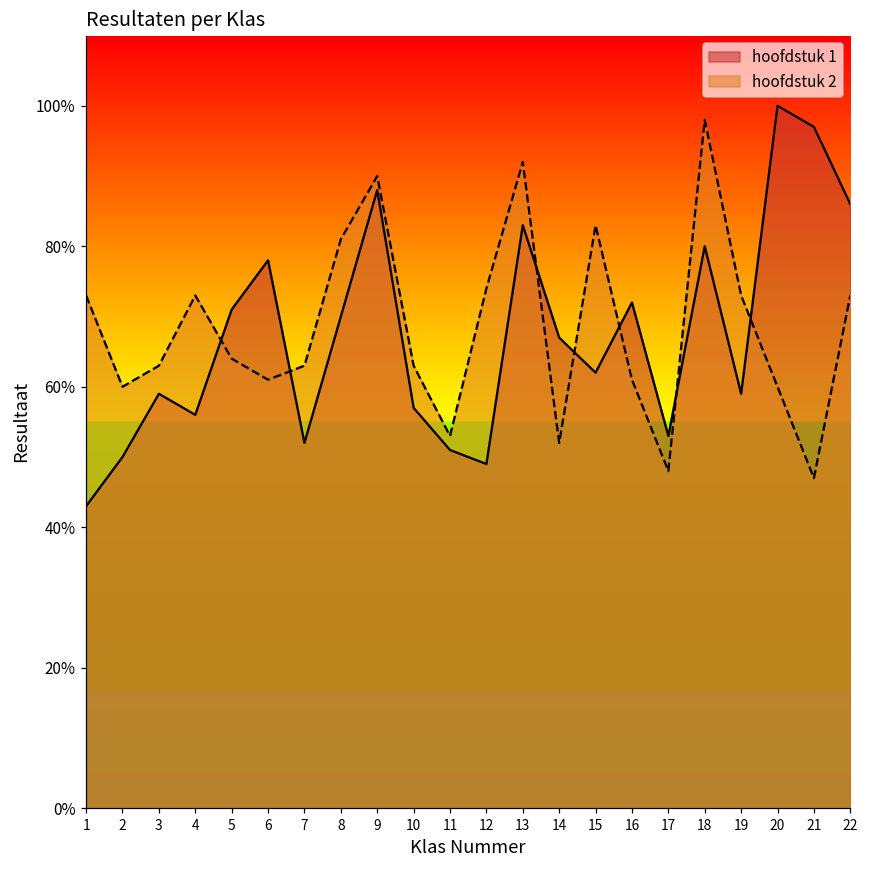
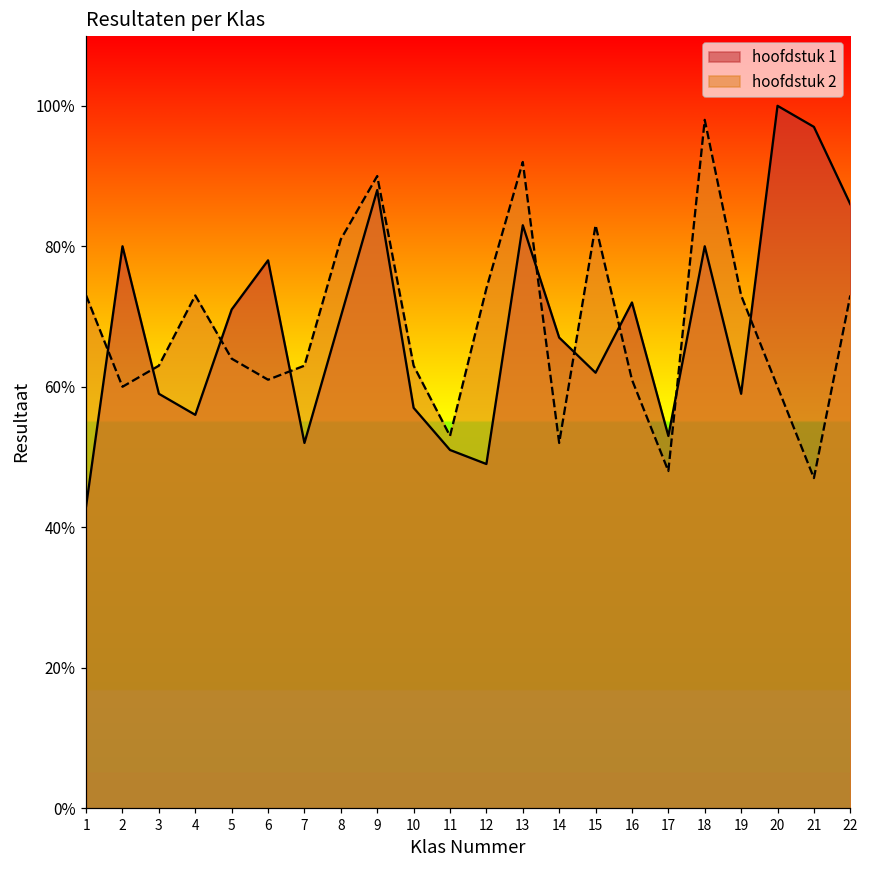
hoofdstuk 1, 2: 50% -> 80%
